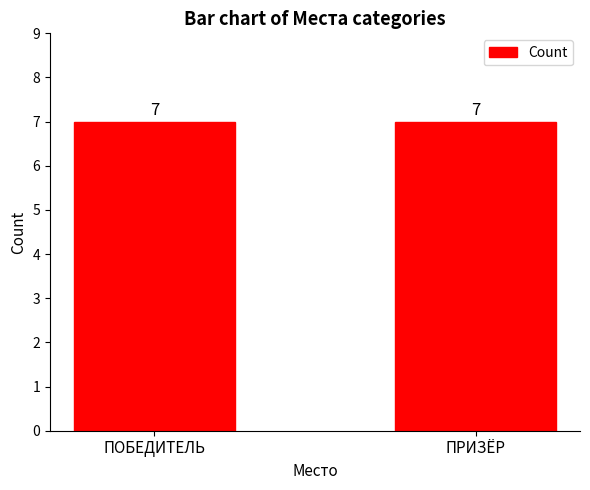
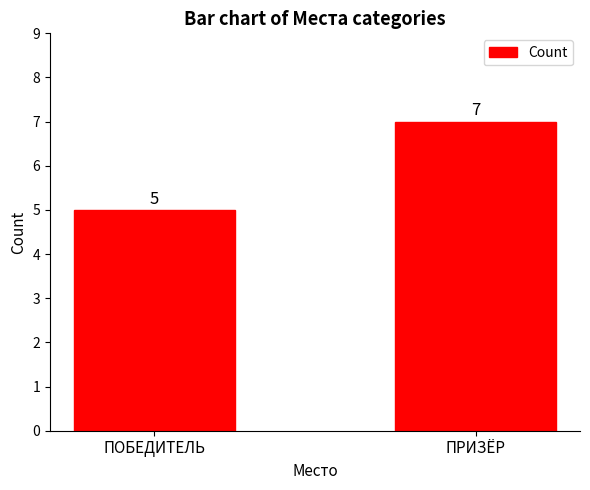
ПОБЕДИТЕЛЬ: 7 -> 5
